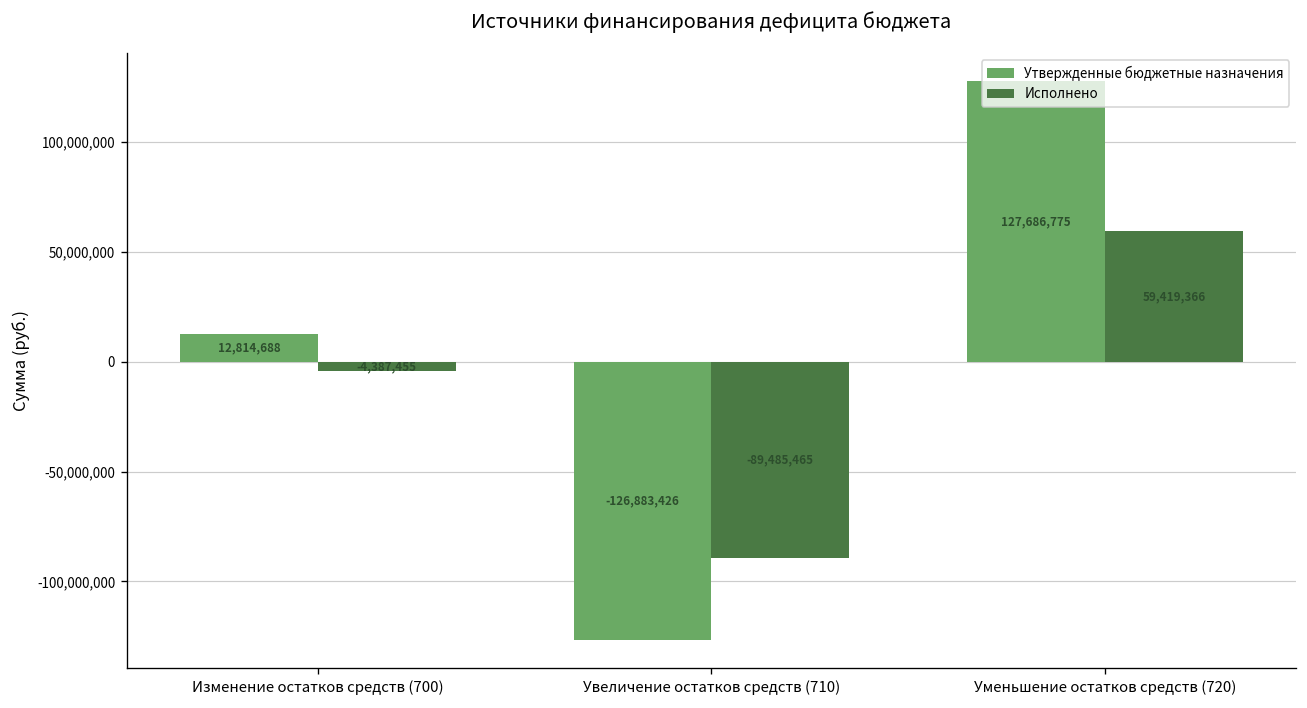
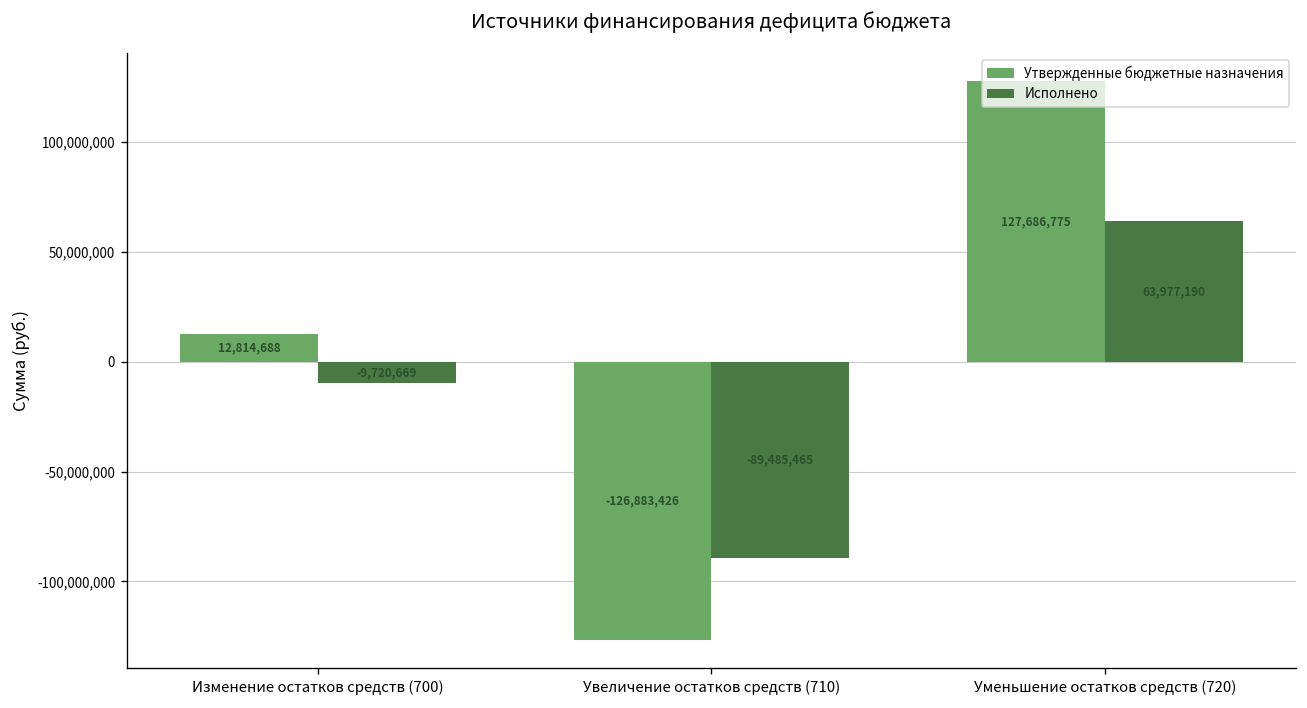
Исполнено, Изменение остатков средств (700): -4,000,000 -> -10,000,000
Исполнено, Уменьшение остатков средств (720): 59,000,000 -> 64,000,000
